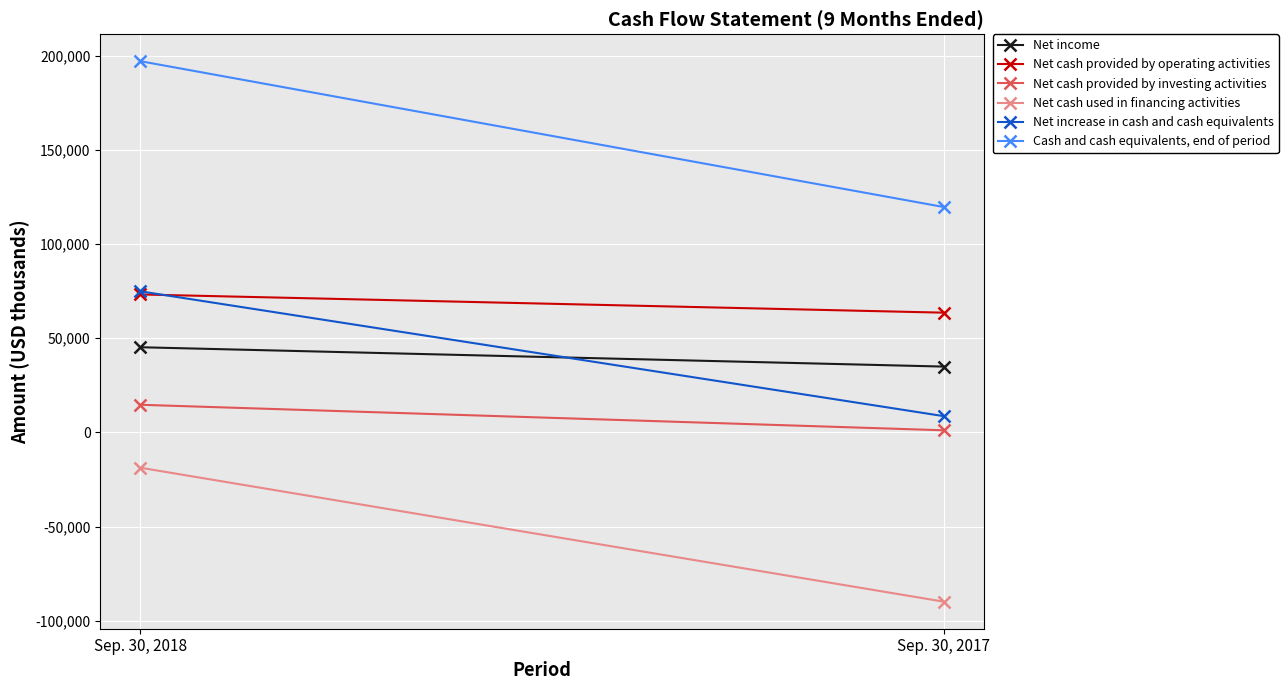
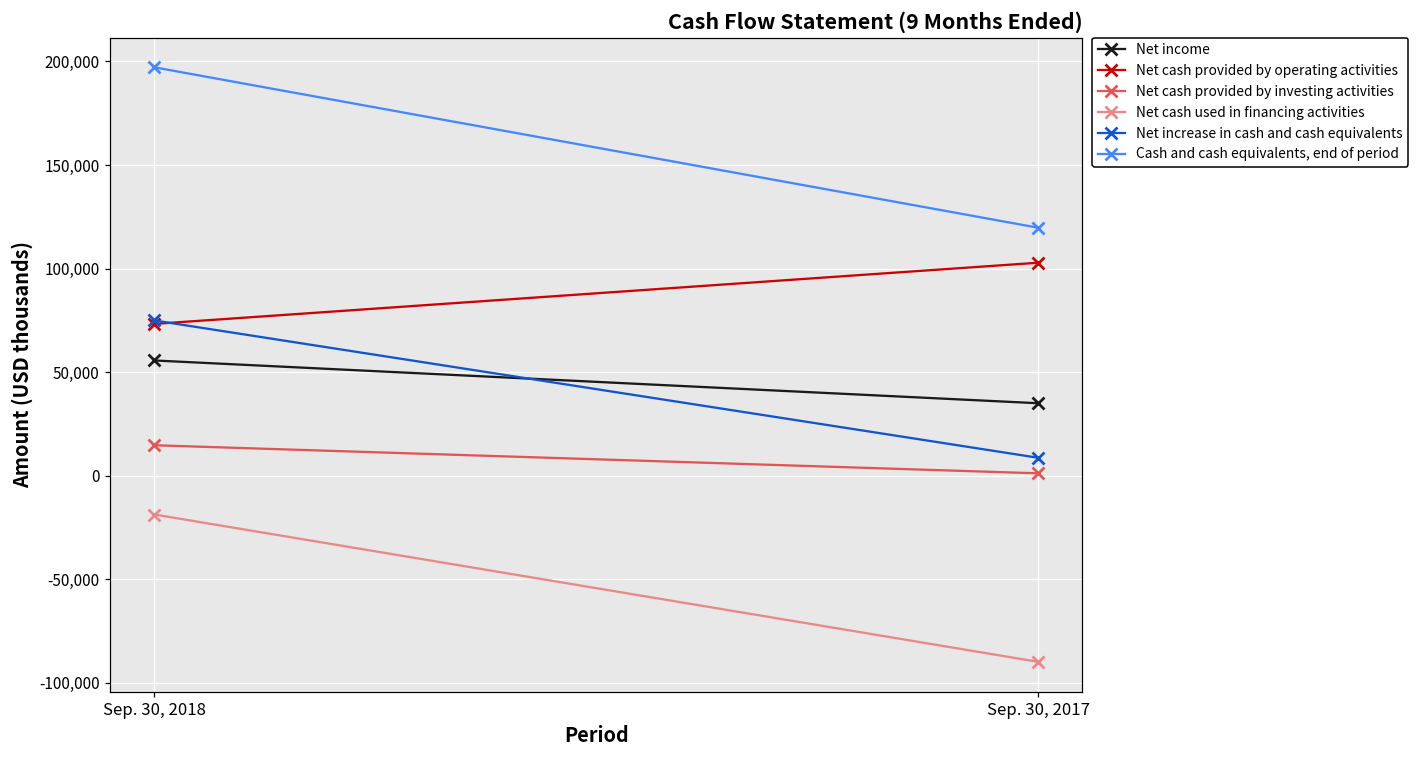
Net income, Sep. 30, 2018: 45,000 -> 56,000
Net cash provided by operating activities, Sep. 30, 2017: 64,000 -> 103,000
